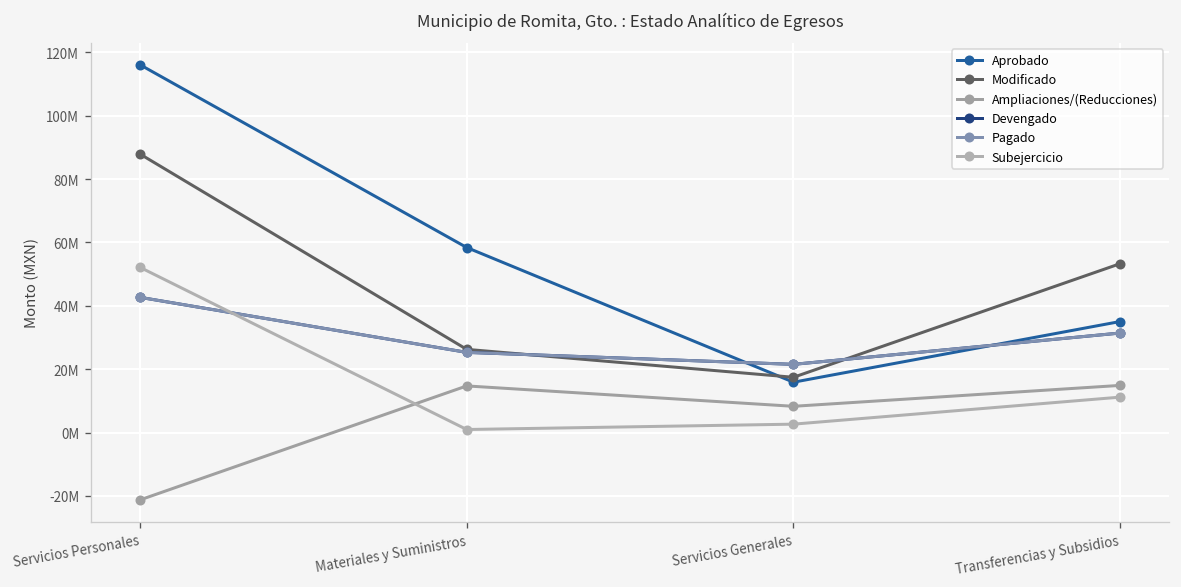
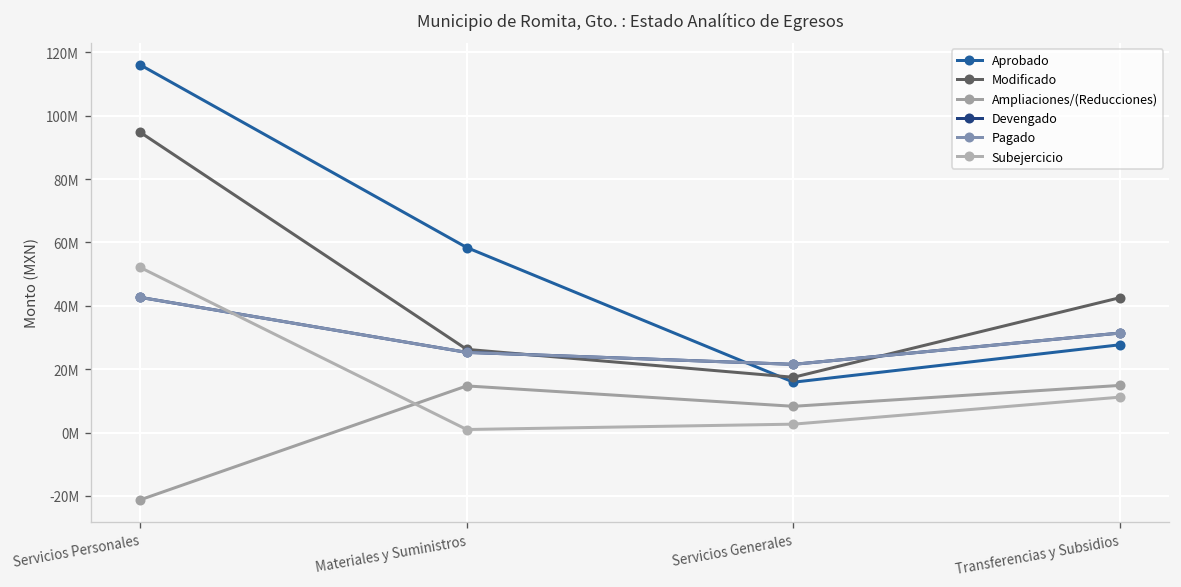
Modificado, Servicios Personales: 88000000 -> 95000000
Aprobado, Transferencias y Subsidios: 35000000 -> 28000000
Modificado, Transferencias y Subsidios: 53000000 -> 43000000
